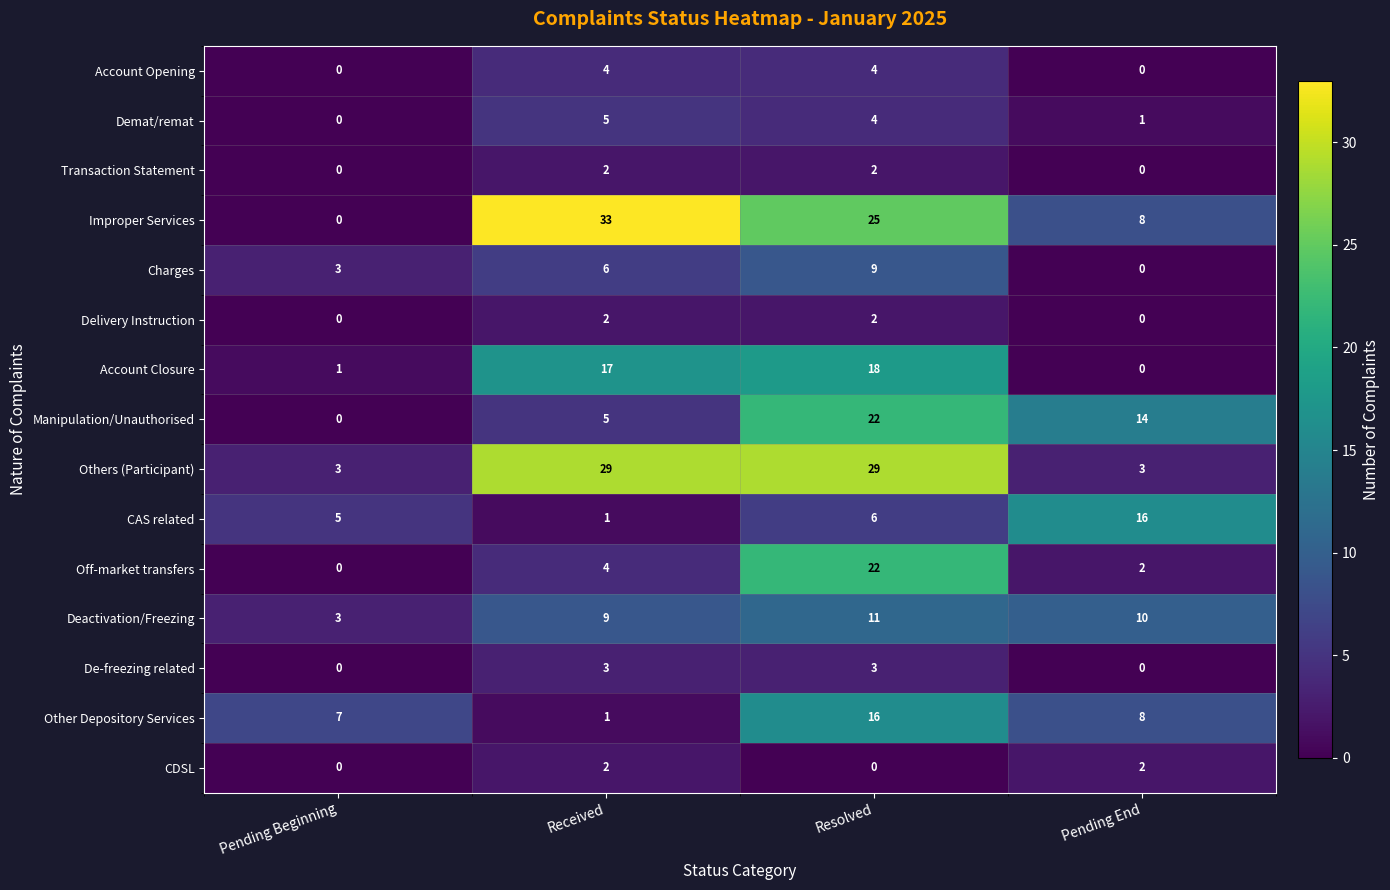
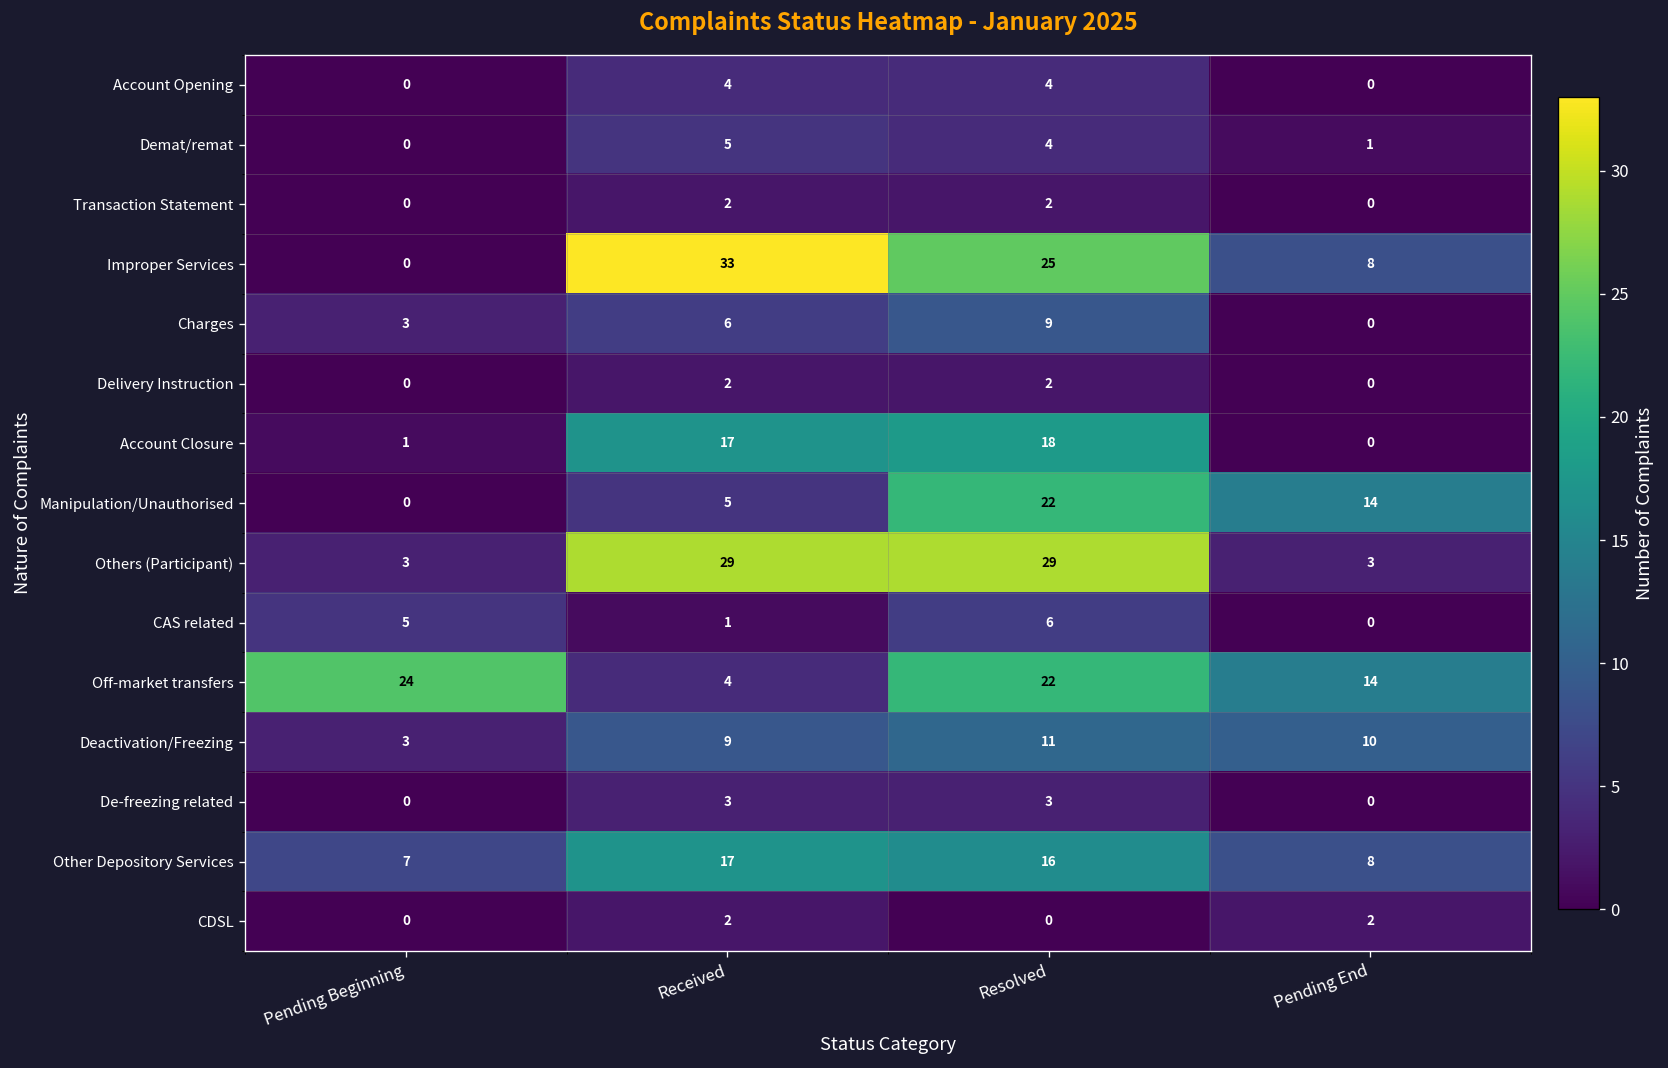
CAS related, Pending End: 16 -> 0
Off-market transfers, Pending Beginning: 0 -> 24
Off-market transfers, Pending End: 2 -> 14
Other Depository Services, Received: 1 -> 17
